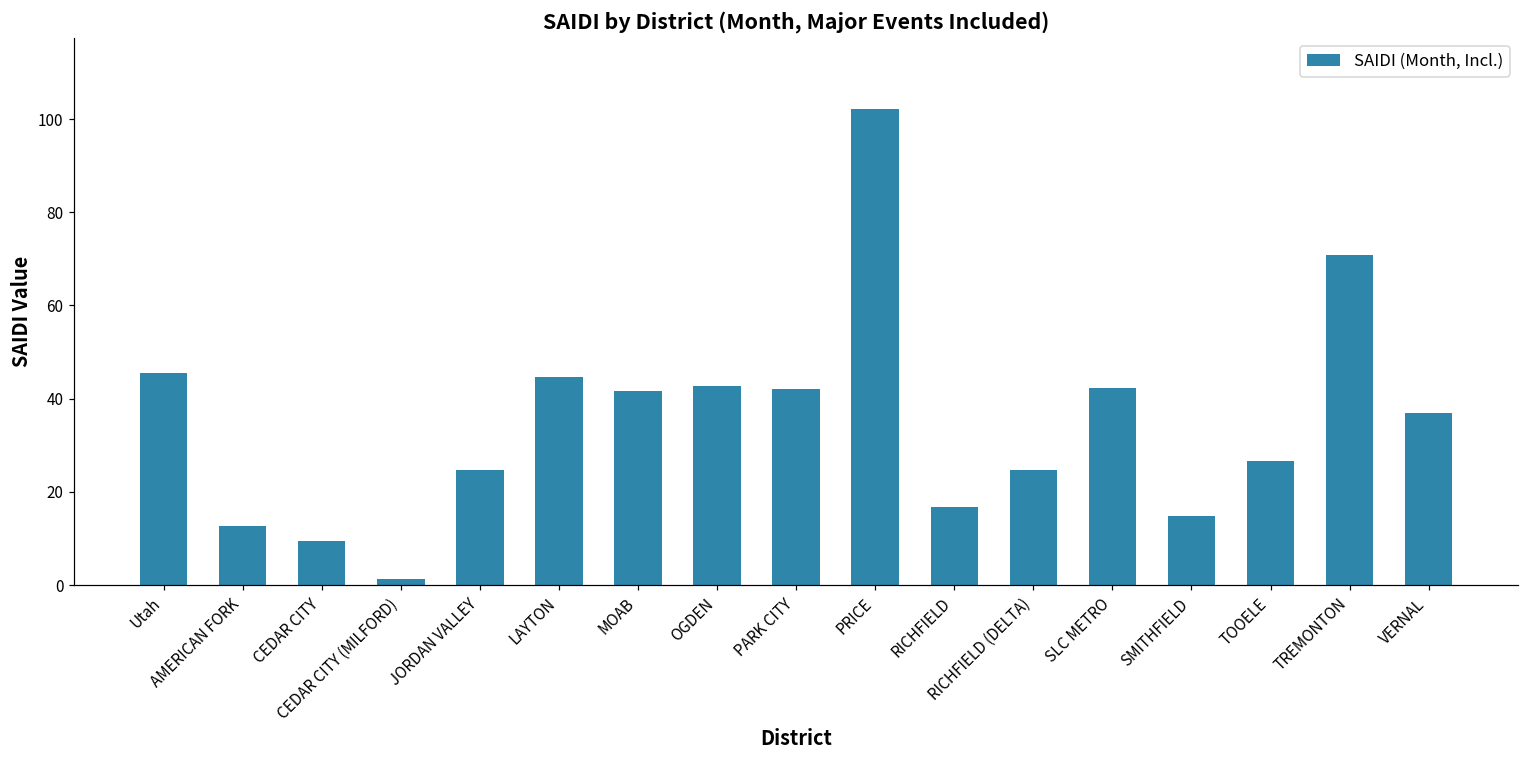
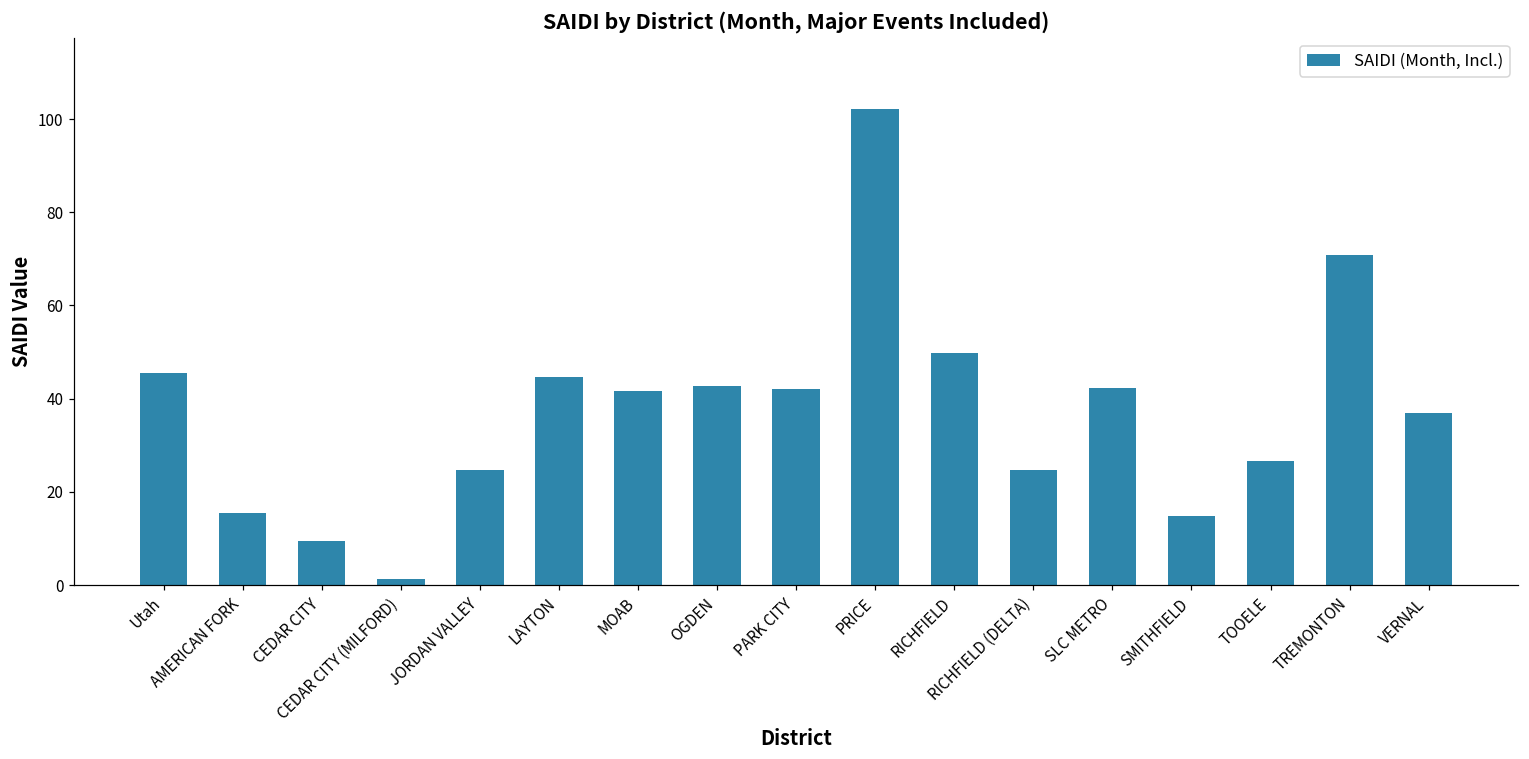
AMERICAN FORK: 13 -> 15
RICHFIELD: 17 -> 50
